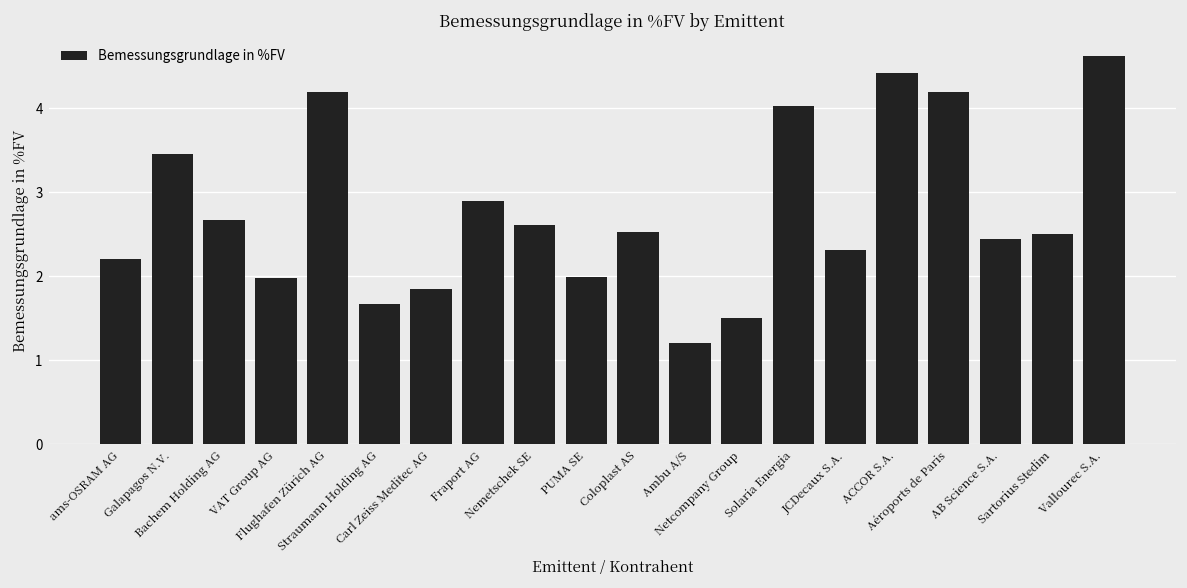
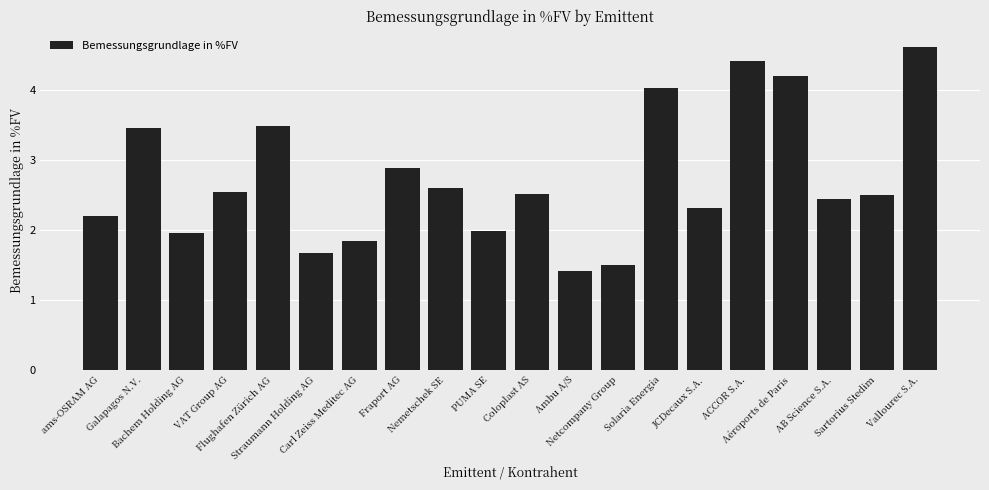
Bachem Holding AG: 2.7 -> 2.0
VAT Group AG: 2.0 -> 2.5
Flughafen Zürich AG: 4.2 -> 3.5
Ambu A/S: 1.2 -> 1.4
